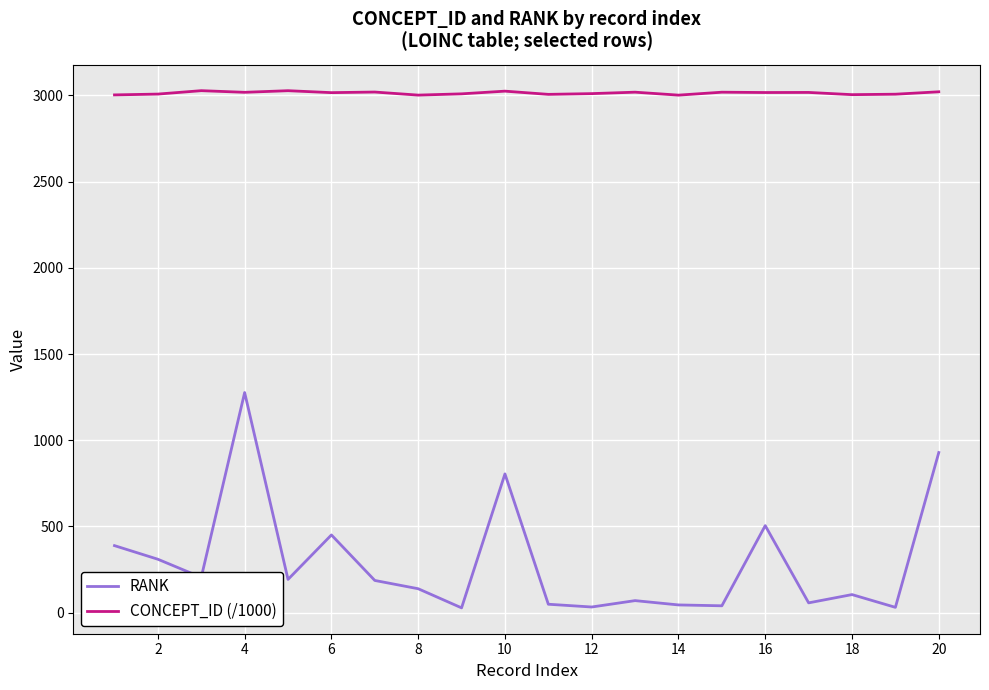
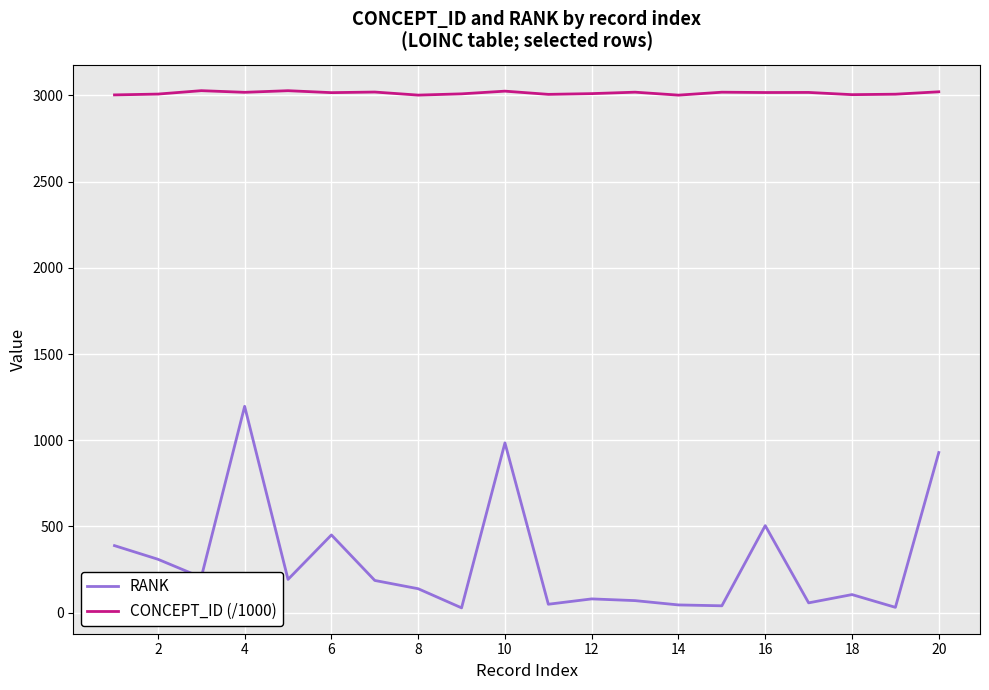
RANK, 4: 1280 -> 1200
RANK, 10: 810 -> 990
RANK, 12: 30 -> 80
